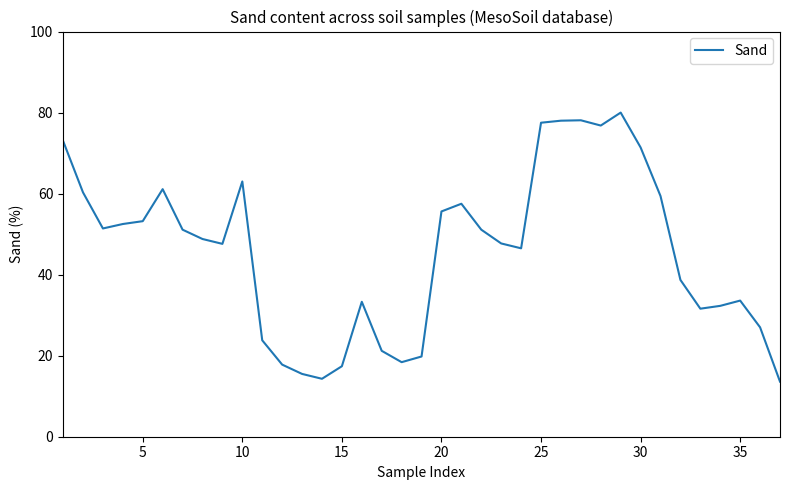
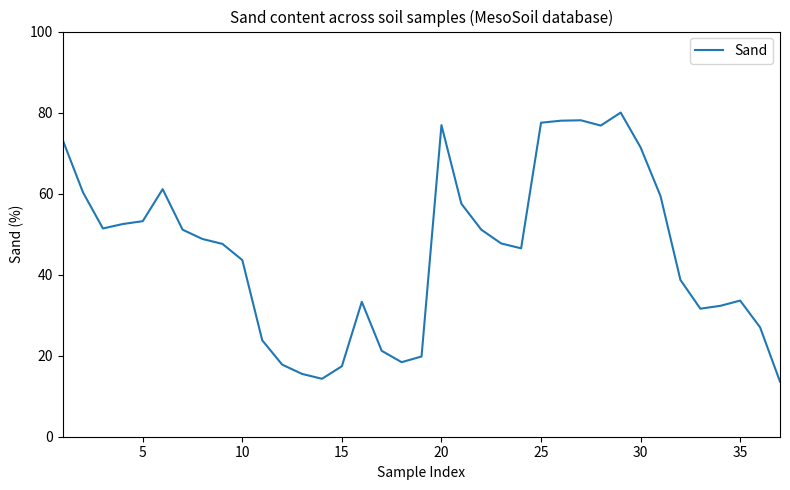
10: 63 -> 44
20: 56 -> 77
